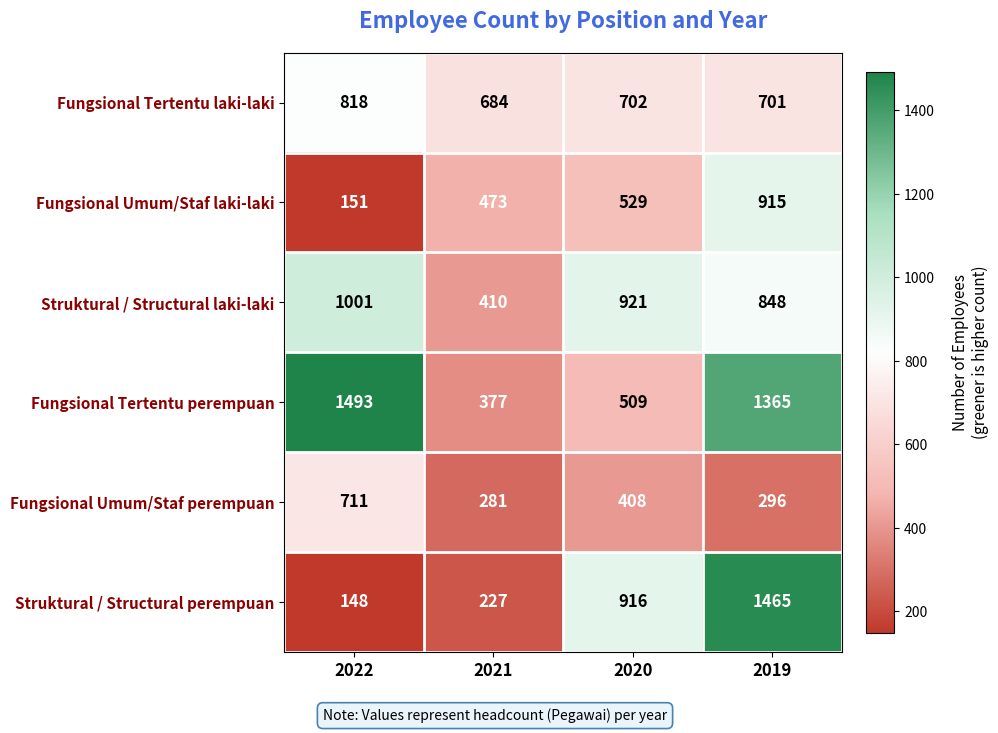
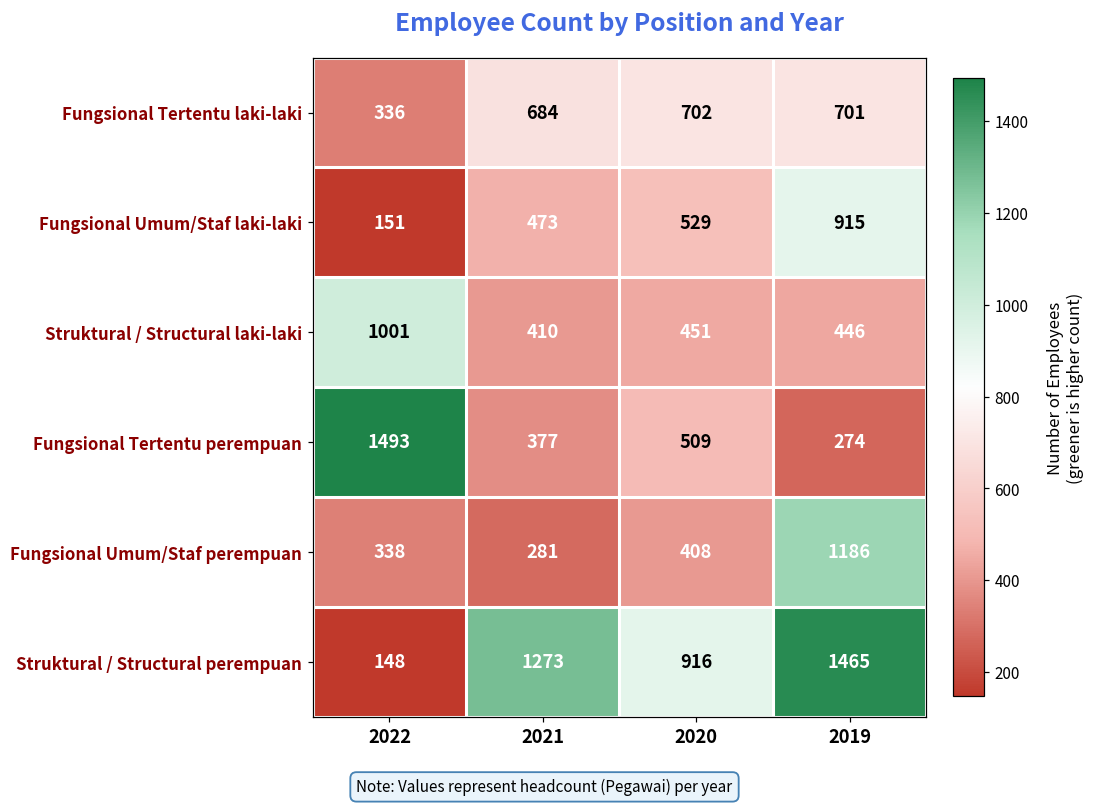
Fungsional Tertentu laki-laki, 2022: 818 -> 336
Struktural / Structural laki-laki, 2020: 921 -> 451
Struktural / Structural laki-laki, 2019: 848 -> 446
Fungsional Tertentu perempuan, 2019: 1365 -> 274
Fungsional Umum/Staf perempuan, 2022: 711 -> 338
Fungsional Umum/Staf perempuan, 2019: 296 -> 1186
Struktural / Structural perempuan, 2021: 227 -> 1273
